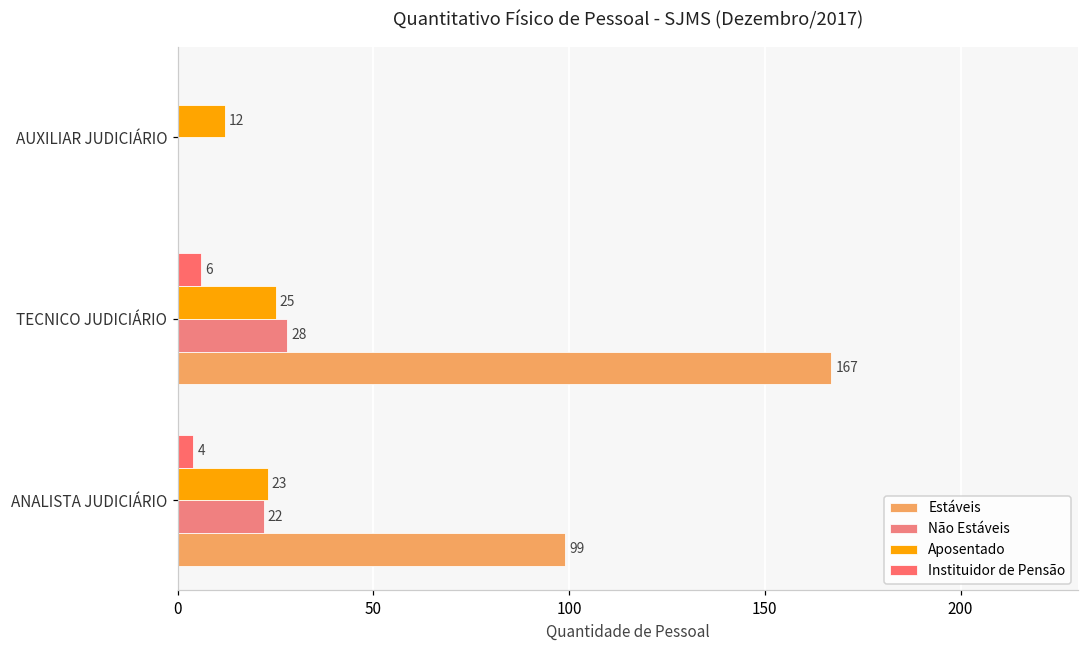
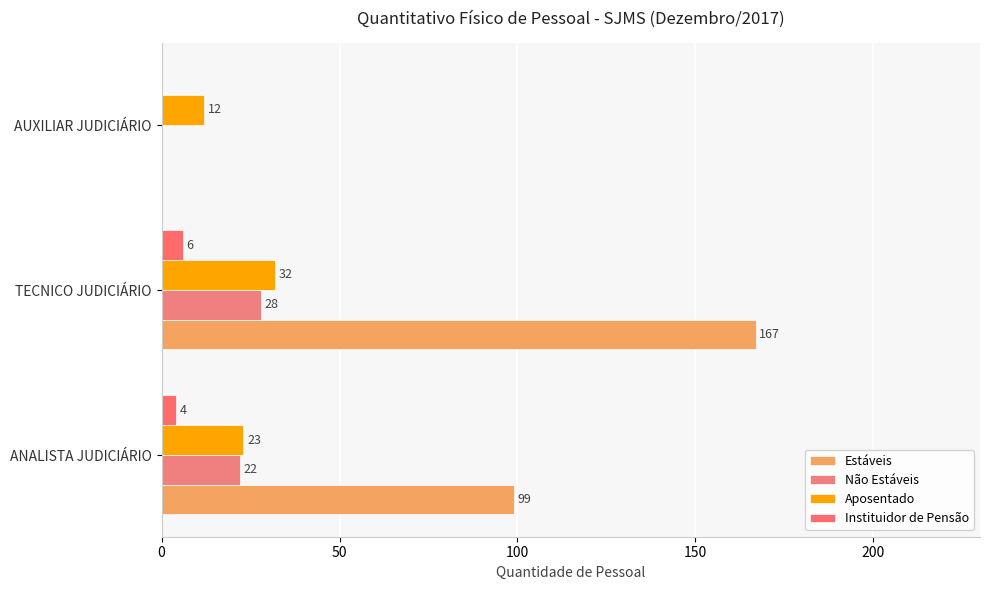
Aposentado, TECNICO JUDICIÁRIO: 25 -> 32
